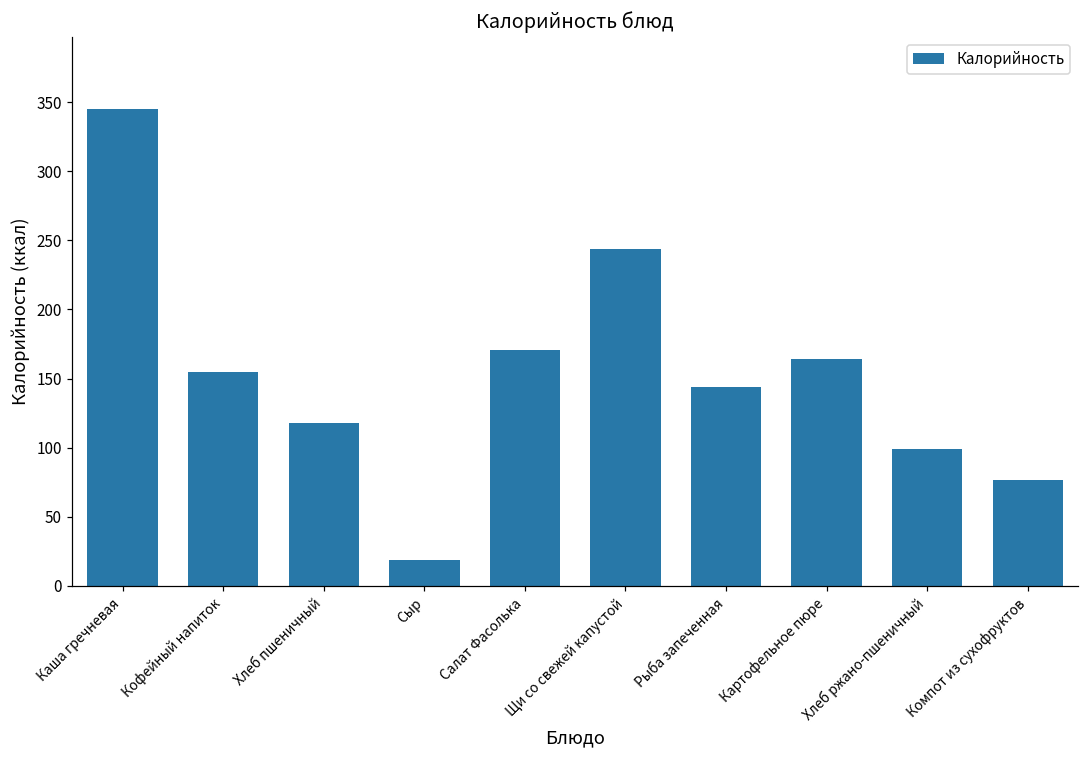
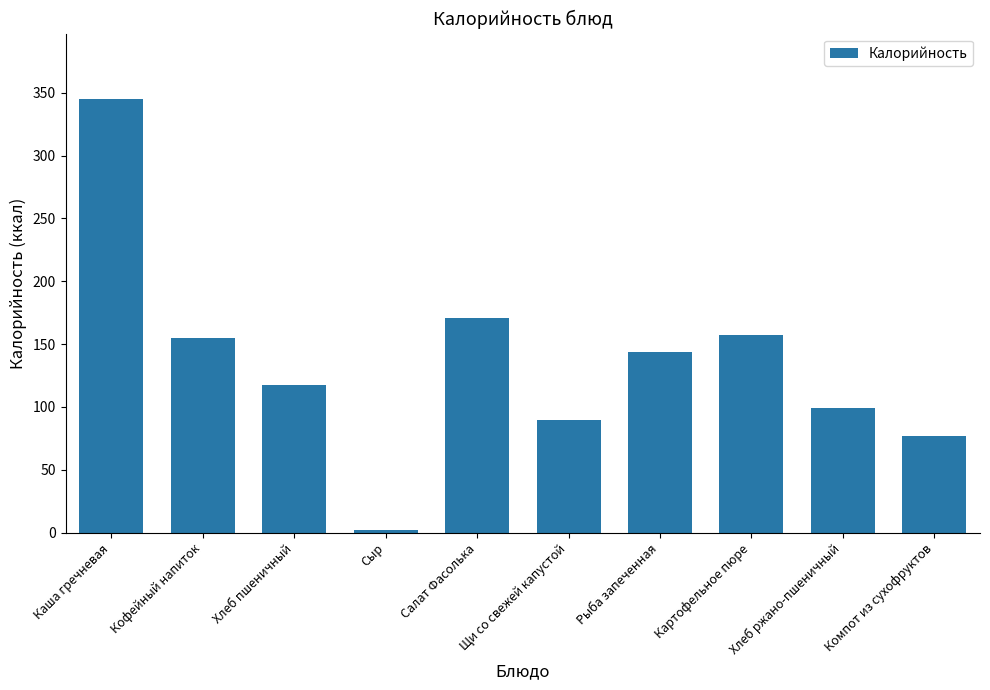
Сыр: 19 -> 2
Щи со свежей капустой: 244 -> 90
Картофельное пюре: 164 -> 157
